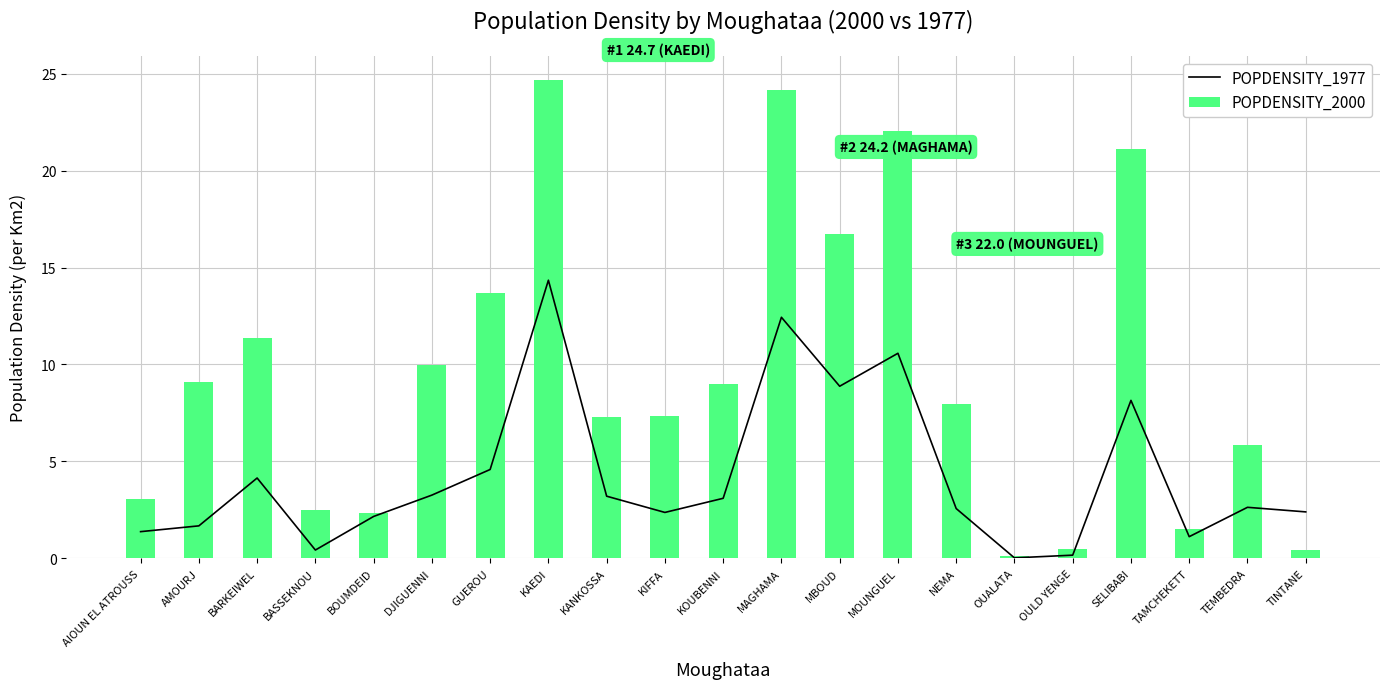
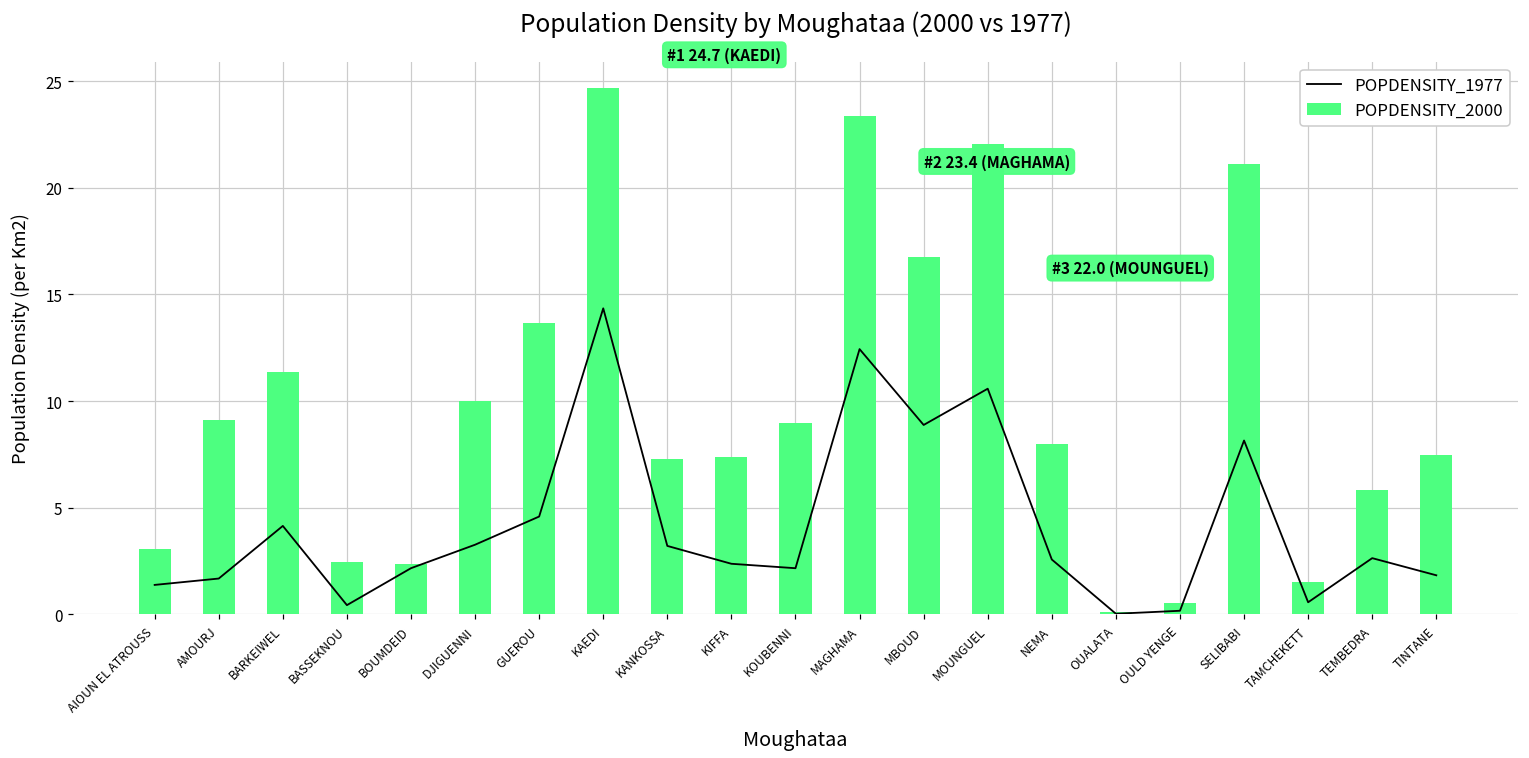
POPDENSITY_1977, KOUBENNI: 3.1 -> 2.2
POPDENSITY_2000, MAGHAMA: 24.2 -> 23.4
POPDENSITY_1977, TAMCHEKETT: 1.1 -> 0.6
POPDENSITY_1977, TINTANE: 2.4 -> 1.8
POPDENSITY_2000, TINTANE: 0.4 -> 7.5
